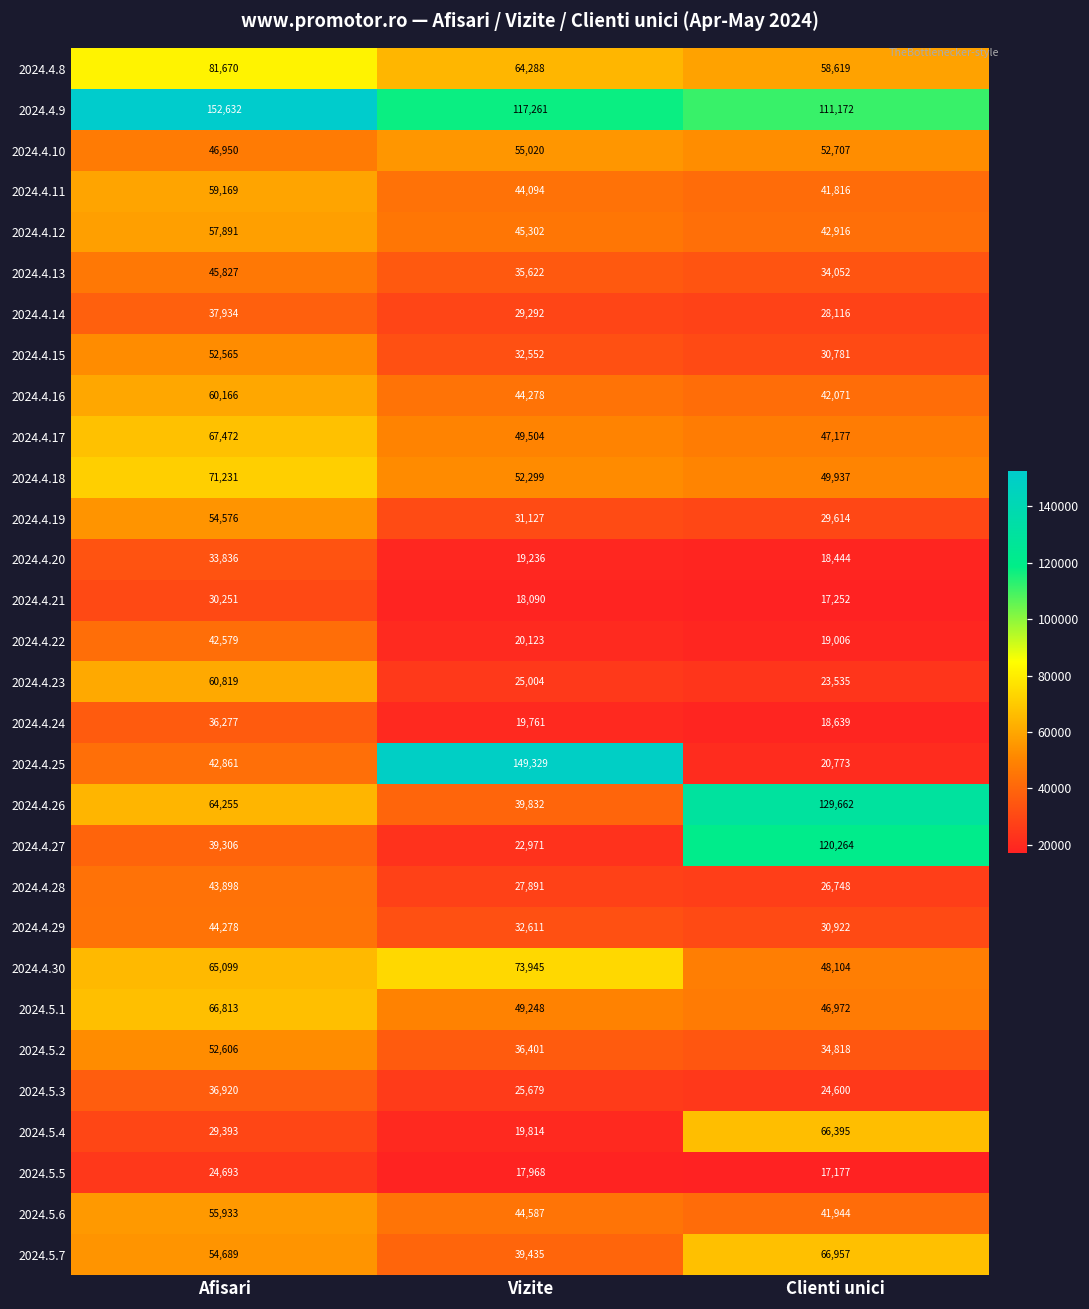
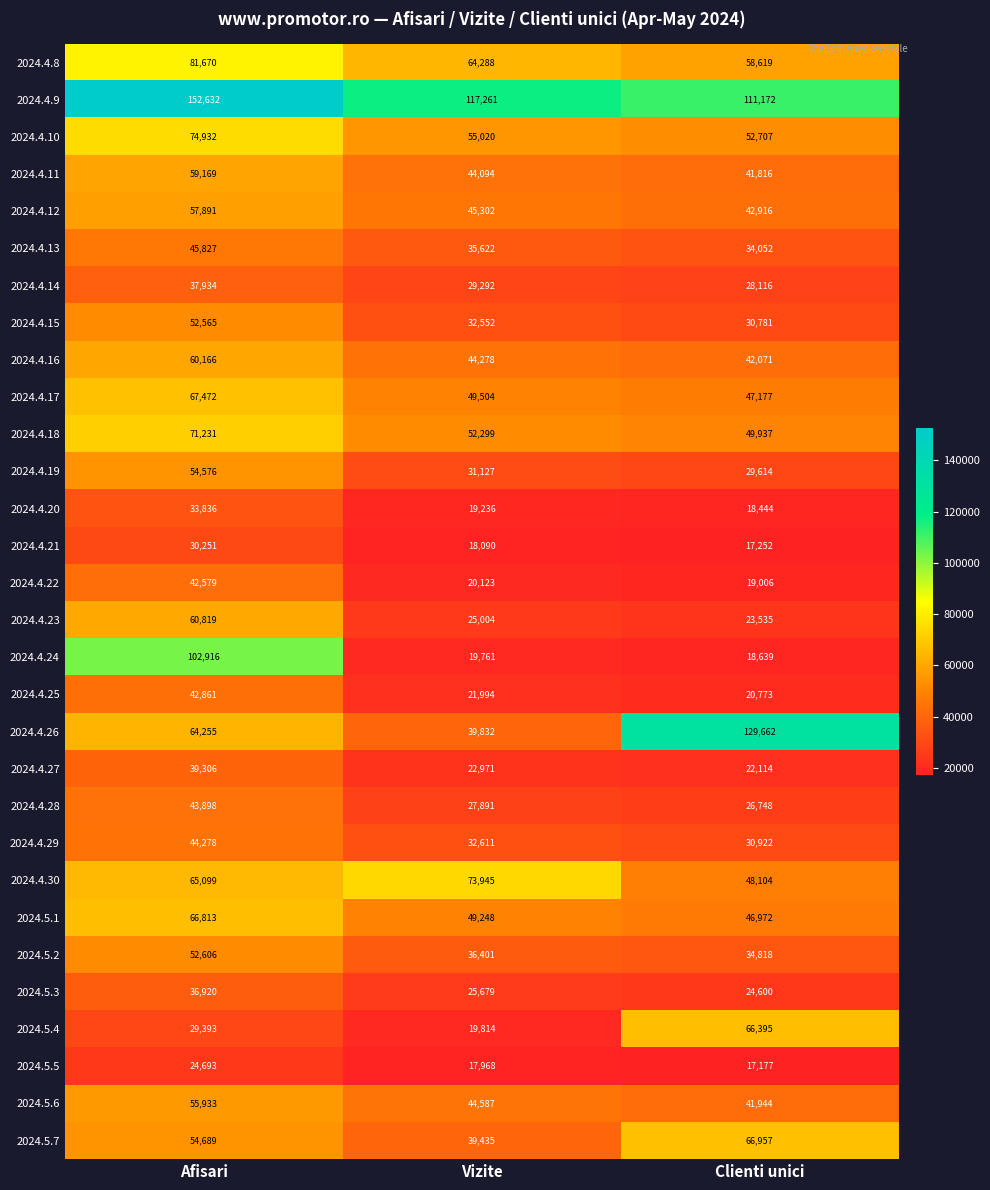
2024.4.10, Afisari: 46,950 -> 74,932
2024.4.24, Afisari: 36,277 -> 102,916
2024.4.25, Vizite: 149,329 -> 21,994
2024.4.27, Clienti unici: 120,264 -> 22,114
